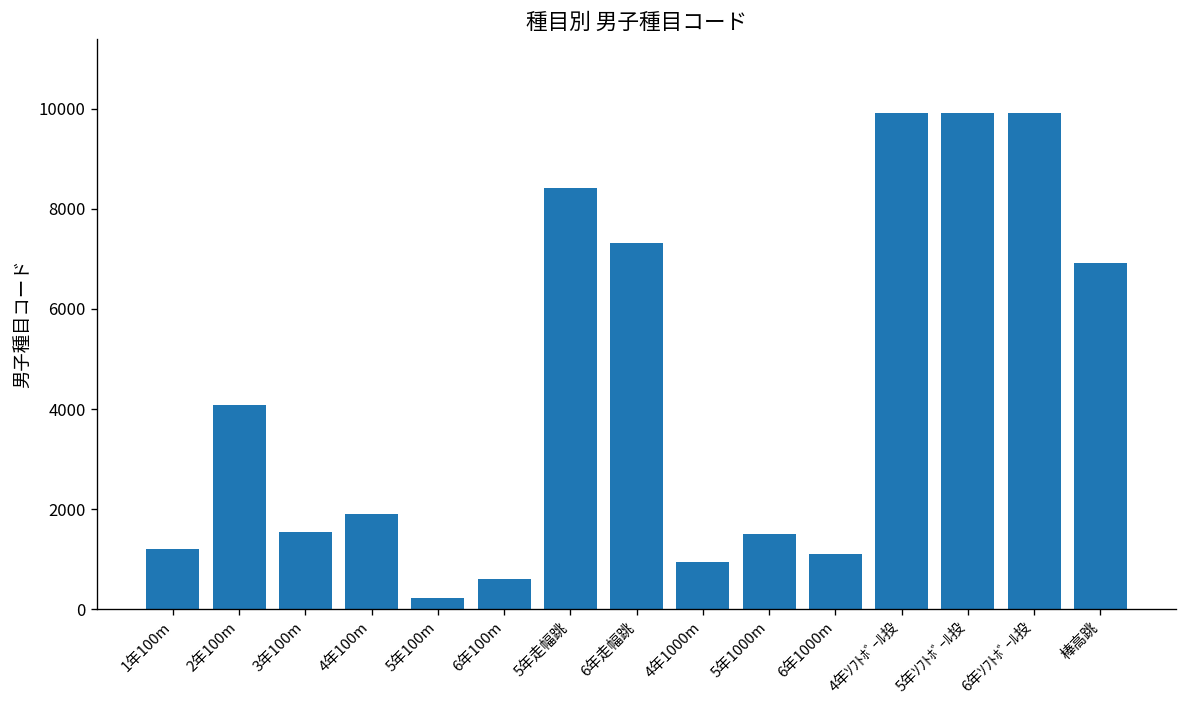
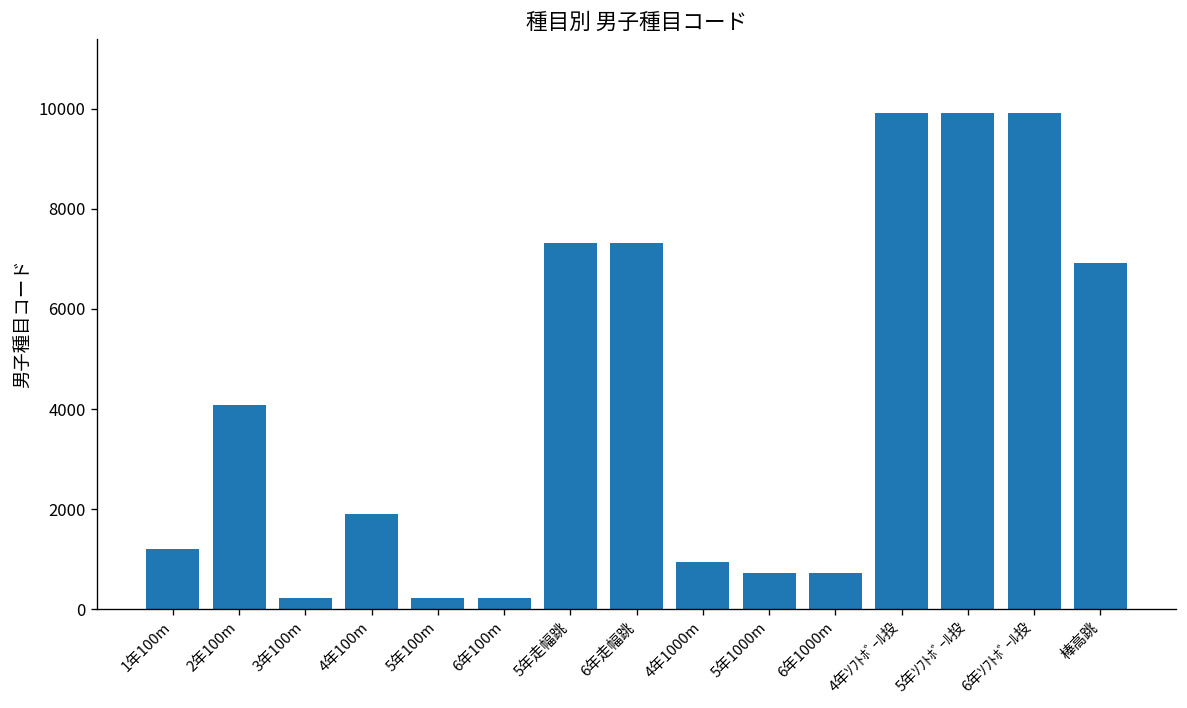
3年100m: 1500 -> 200
6年100m: 600 -> 200
5年走幅跳: 8400 -> 7300
5年1000m: 1500 -> 700
6年1000m: 1100 -> 700
